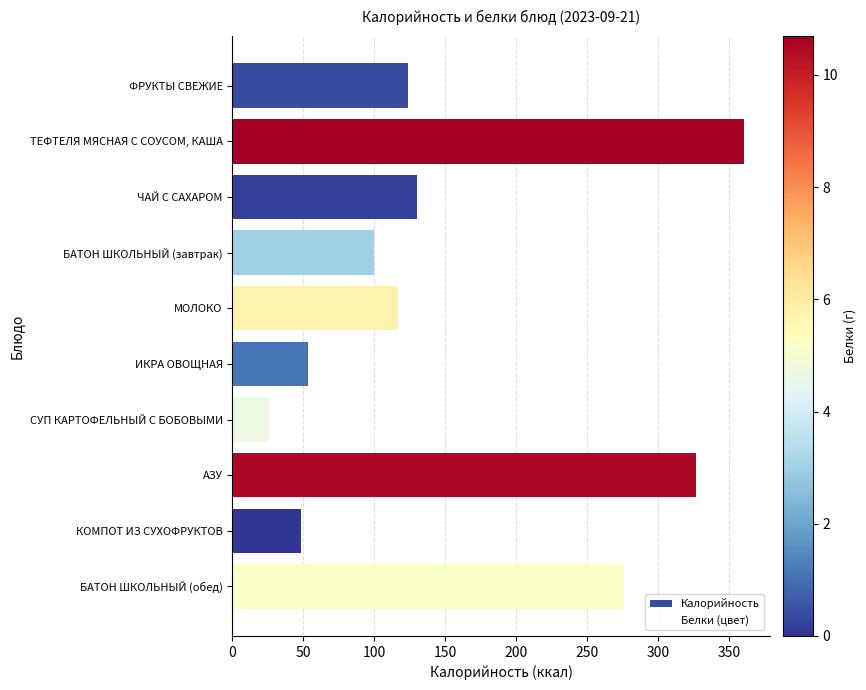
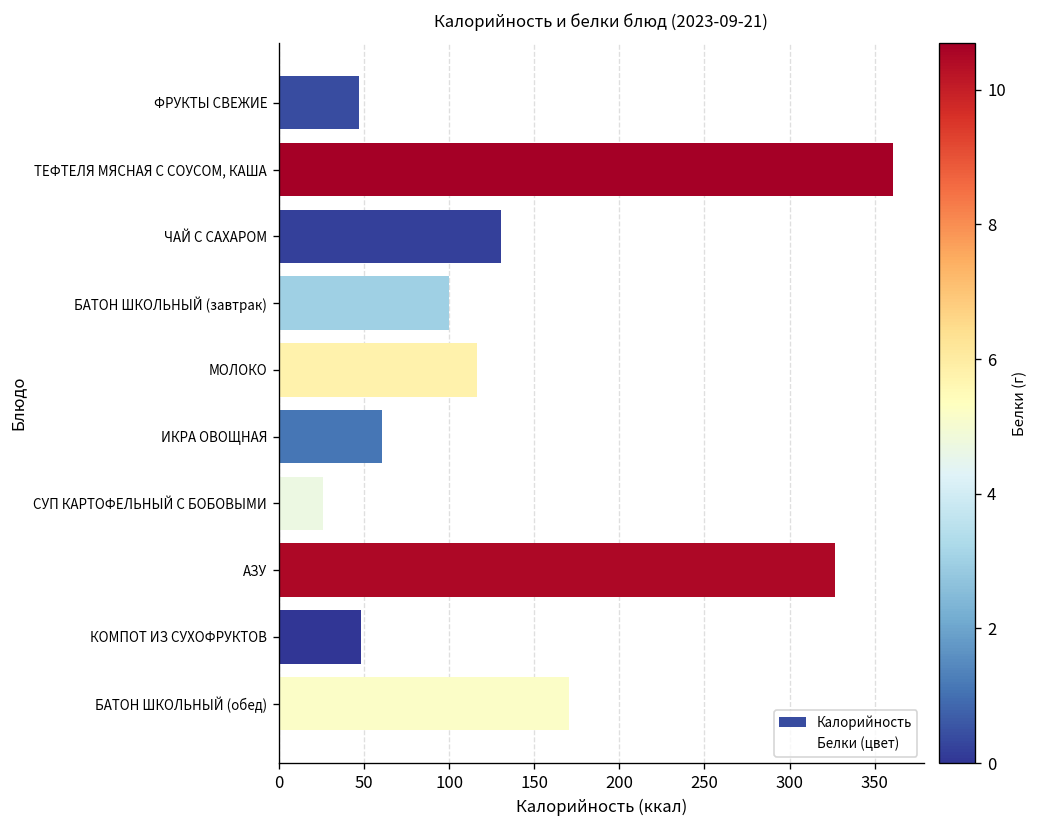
Калорийность, ФРУКТЫ СВЕЖИЕ: 124 -> 47
Калорийность, ИКРА ОВОЩНАЯ: 54 -> 61
Калорийность, БАТОН ШКОЛЬНЫЙ (обед): 276 -> 171
